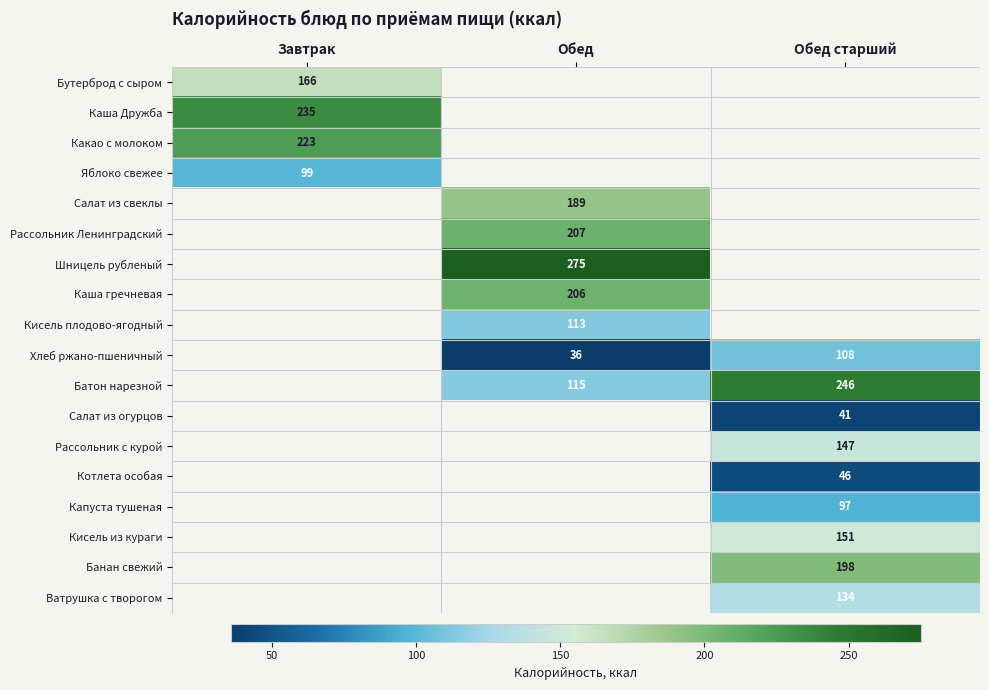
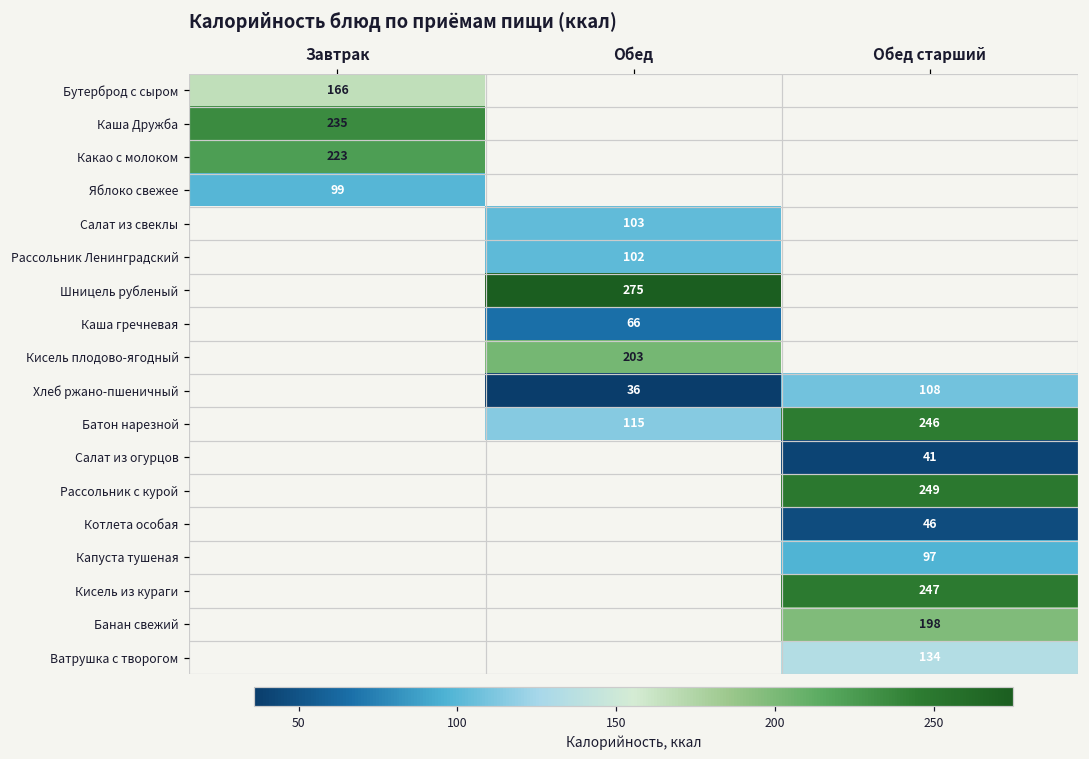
Салат из свеклы, Обед: 189 -> 103
Рассольник Ленинградский, Обед: 207 -> 102
Каша гречневая, Обед: 206 -> 66
Кисель плодово-ягодный, Обед: 113 -> 203
Рассольник с курой, Обед старший: 147 -> 249
Кисель из кураги, Обед старший: 151 -> 247
